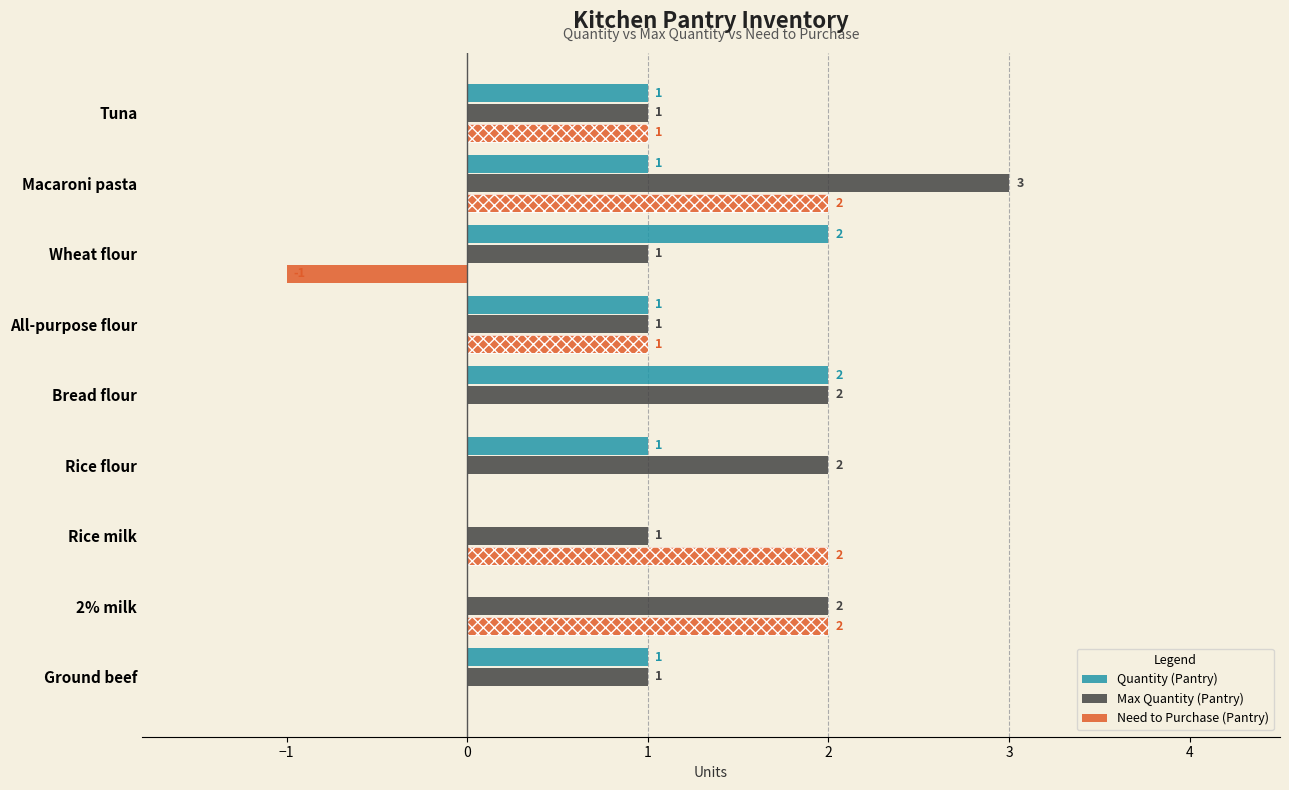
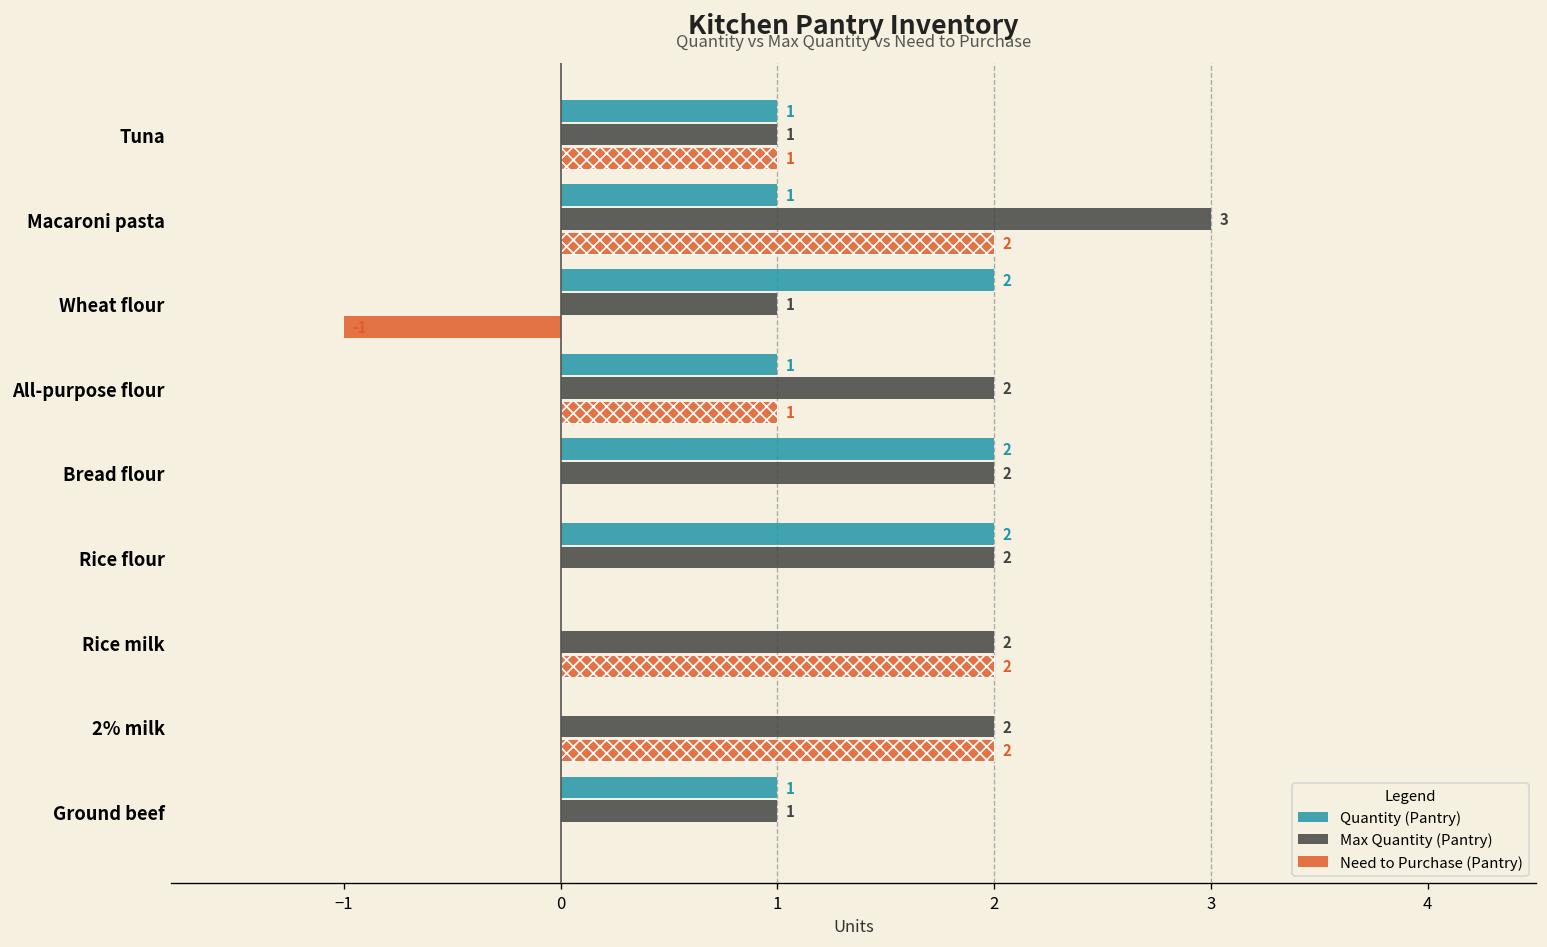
Max Quantity (Pantry), All-purpose flour: 1 -> 2
Quantity (Pantry), Rice flour: 1 -> 2
Max Quantity (Pantry), Rice milk: 1 -> 2
